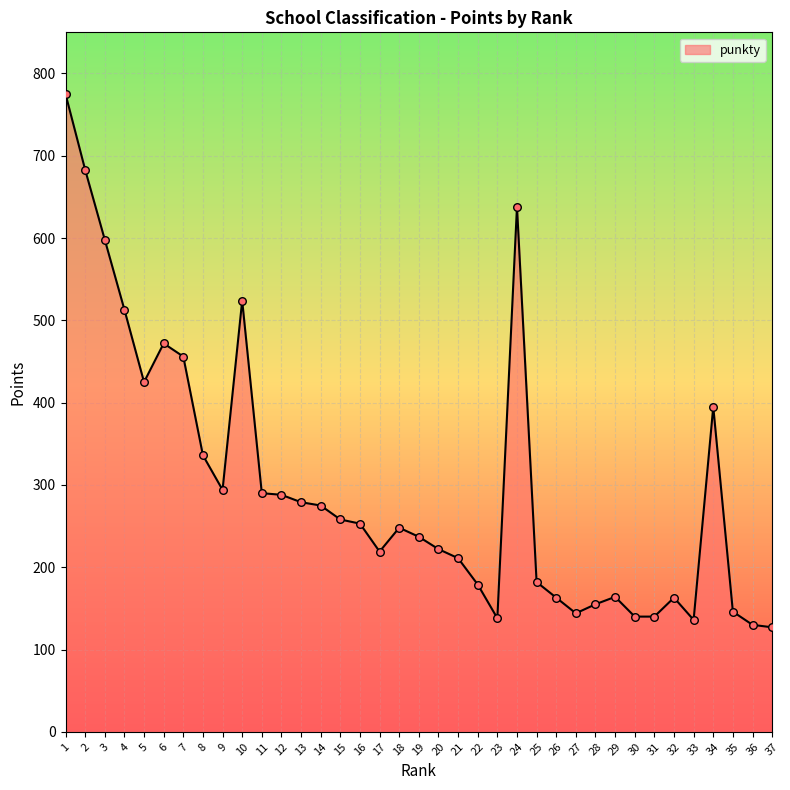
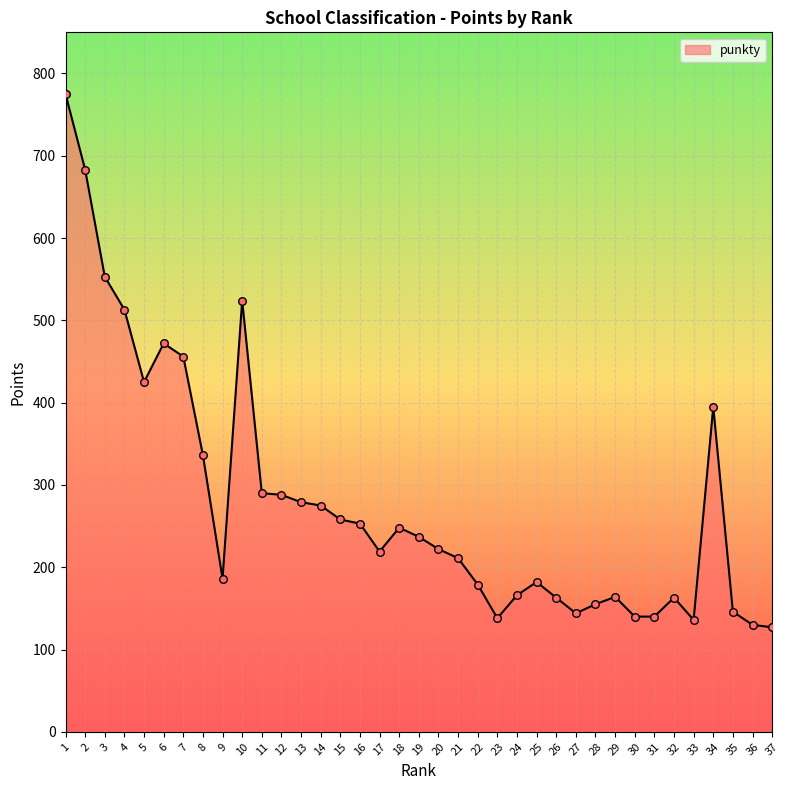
3: 600 -> 550
9: 290 -> 190
24: 640 -> 170
